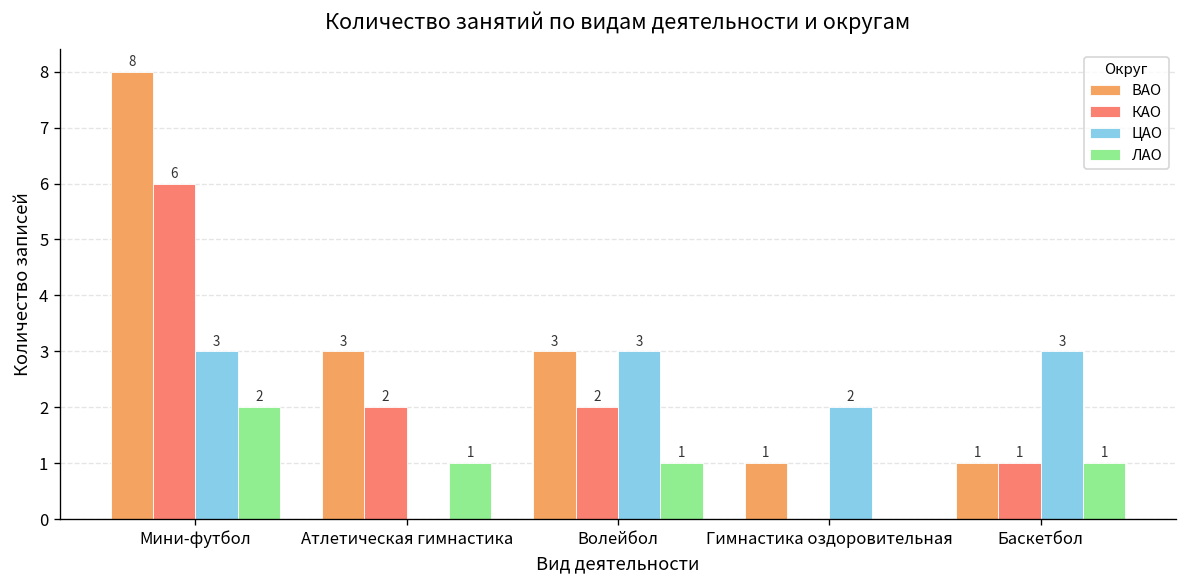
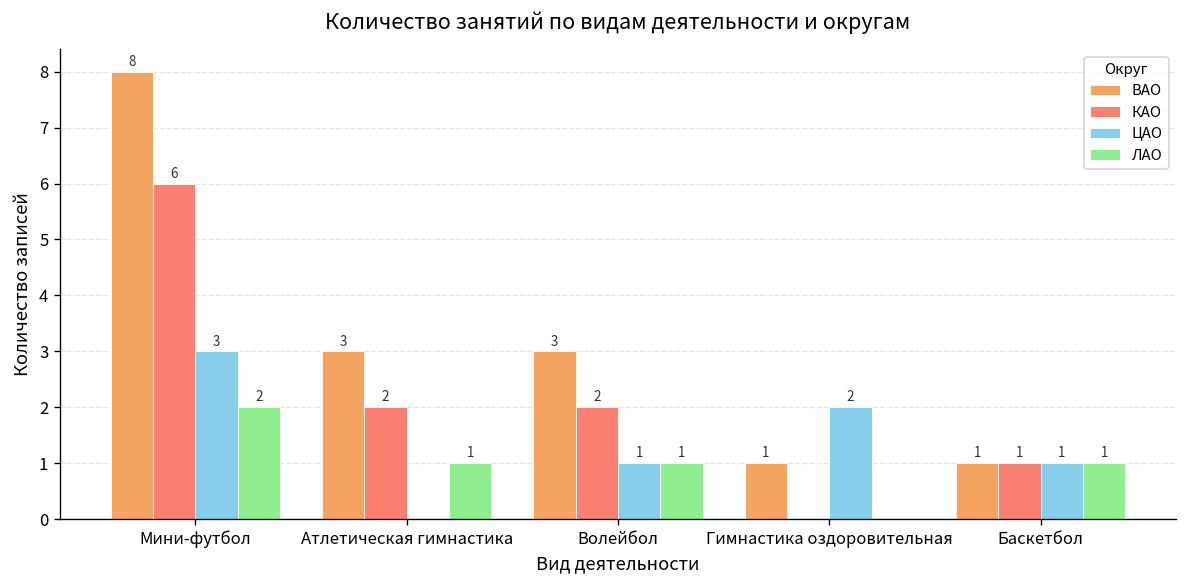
ЦАО, Волейбол: 3 -> 1
ЦАО, Баскетбол: 3 -> 1
